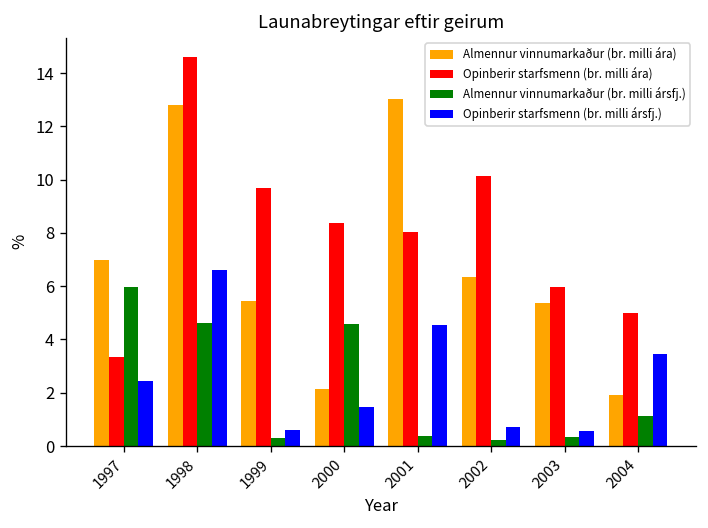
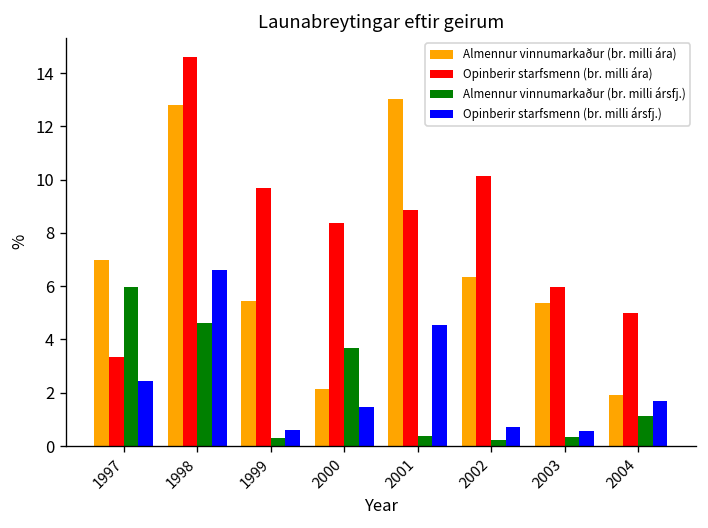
Almennur vinnumarkaður (br. milli ársfj.), 2000: 4.6 -> 3.7
Opinberir starfsmenn (br. milli ára), 2001: 8.0 -> 8.9
Opinberir starfsmenn (br. milli ársfj.), 2004: 3.5 -> 1.7
